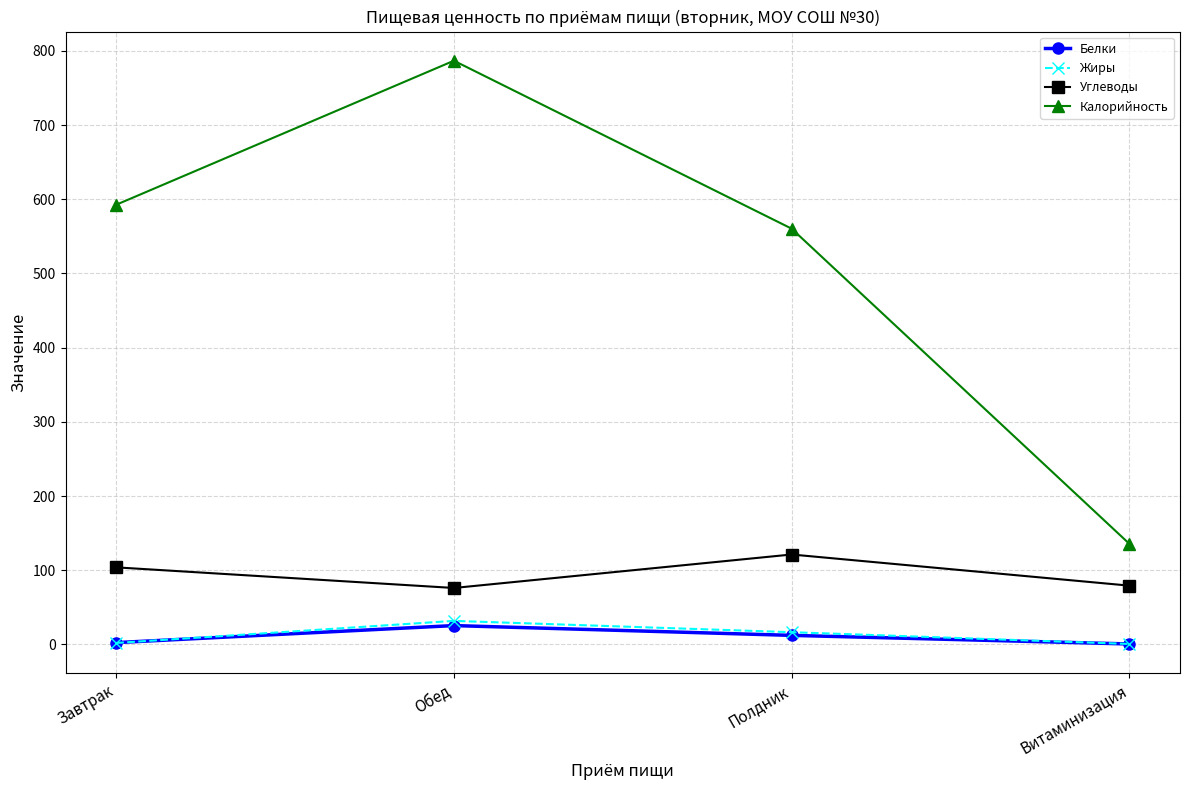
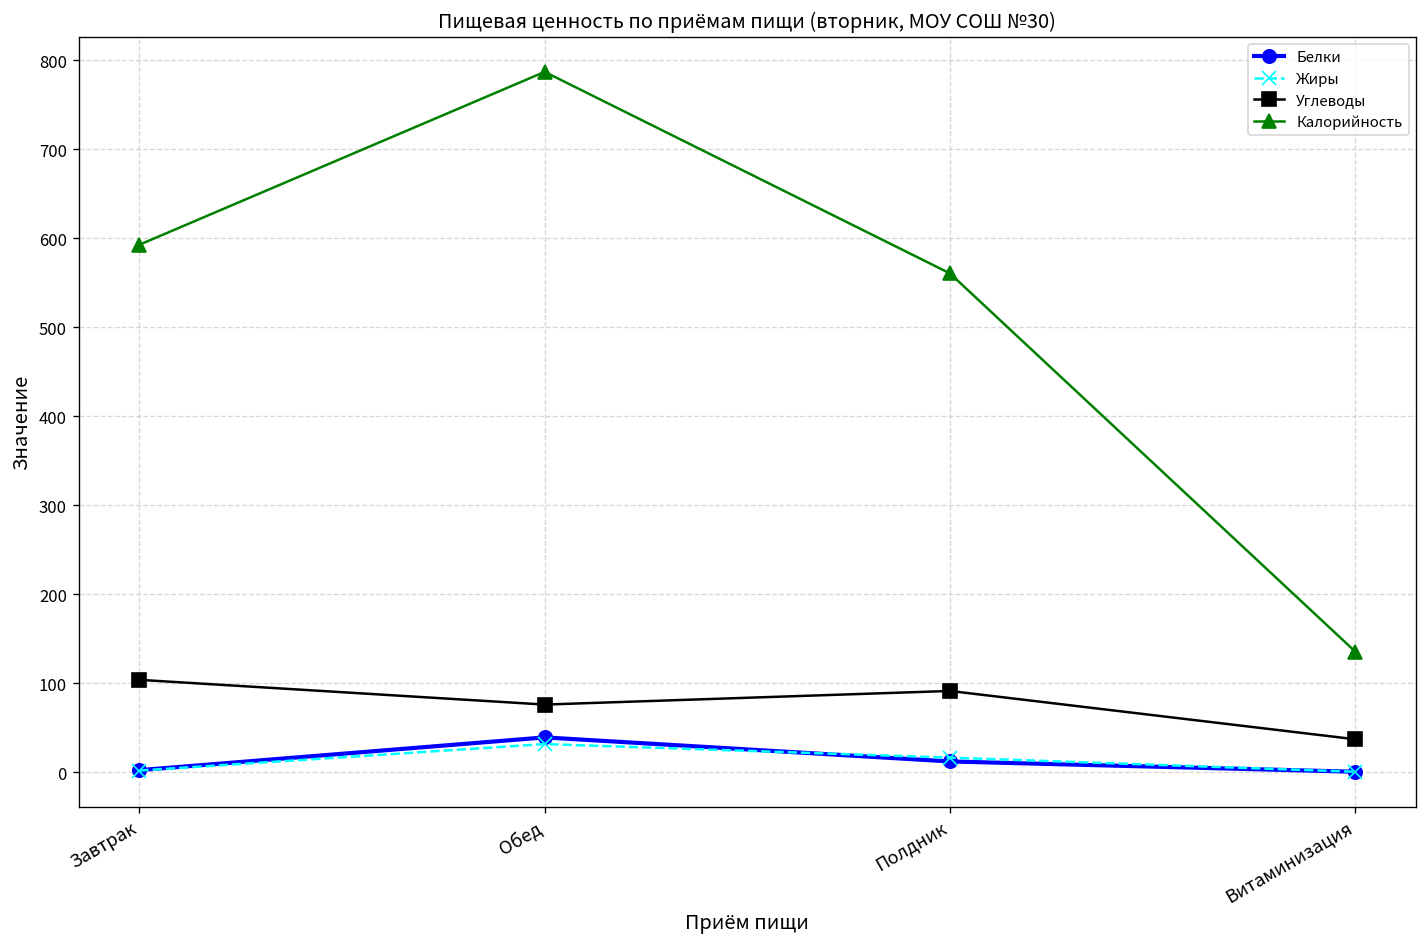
Белки, Обед: 30 -> 40
Углеводы, Полдник: 120 -> 90
Углеводы, Витаминизация: 80 -> 40
